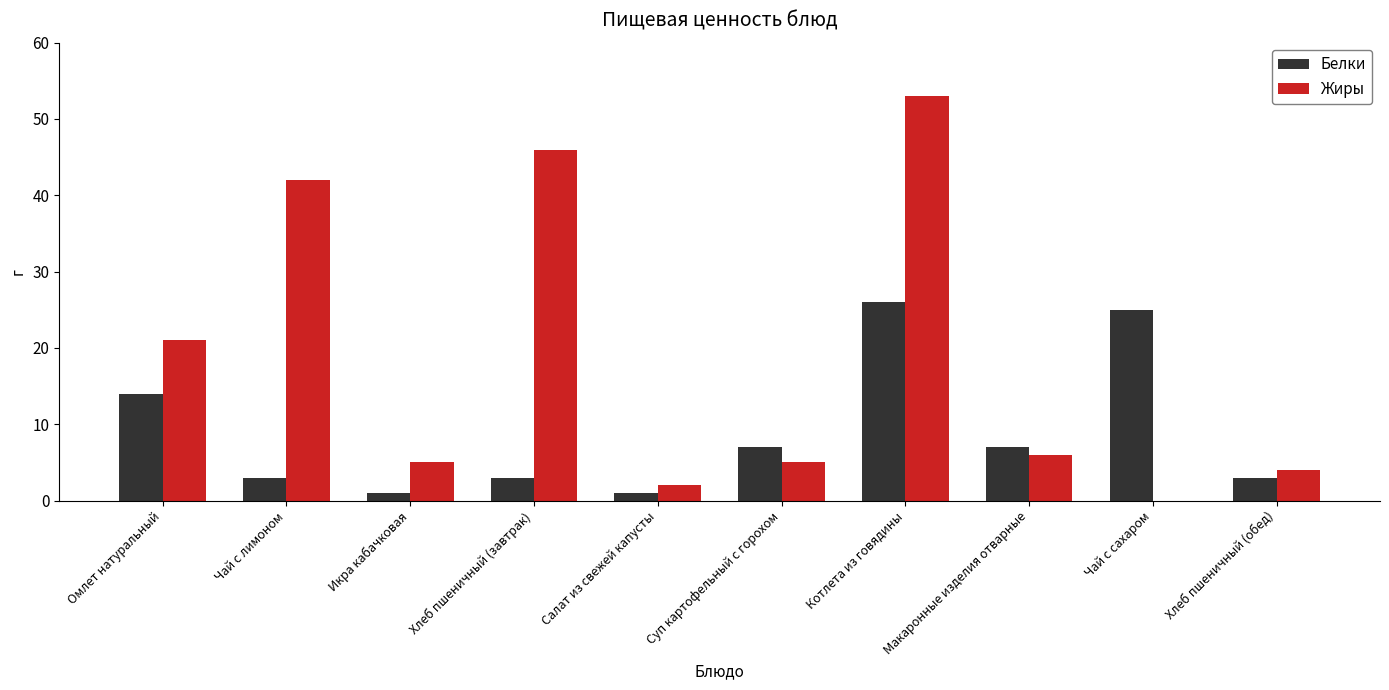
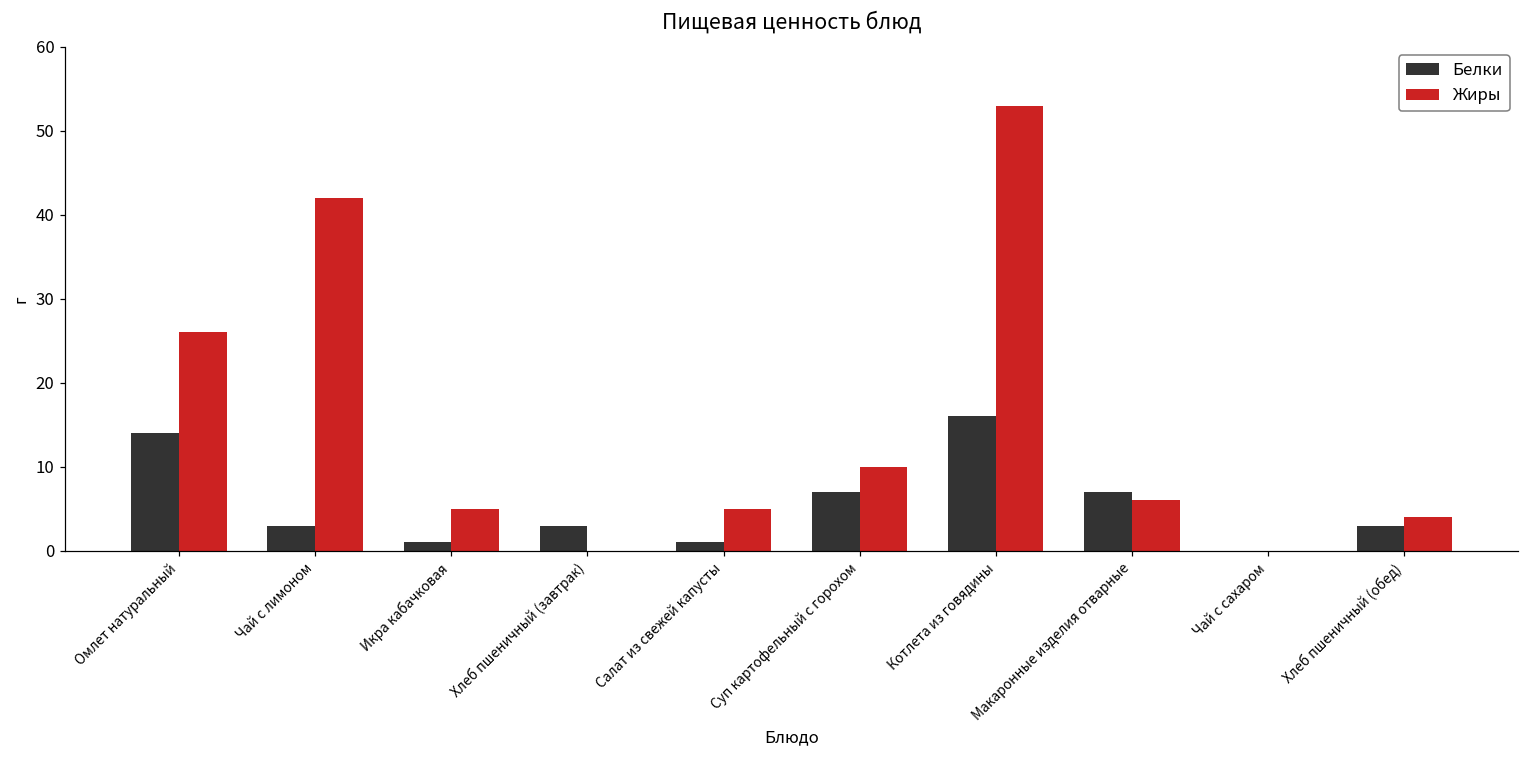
Жиры, Омлет натуральный: 21 -> 26
Жиры, Хлеб пшеничный (завтрак): 46 -> 0
Жиры, Салат из свежей капусты: 2 -> 5
Жиры, Суп картофельный с горохом: 5 -> 10
Белки, Котлета из говядины: 26 -> 16
Белки, Чай с сахаром: 25 -> 0
